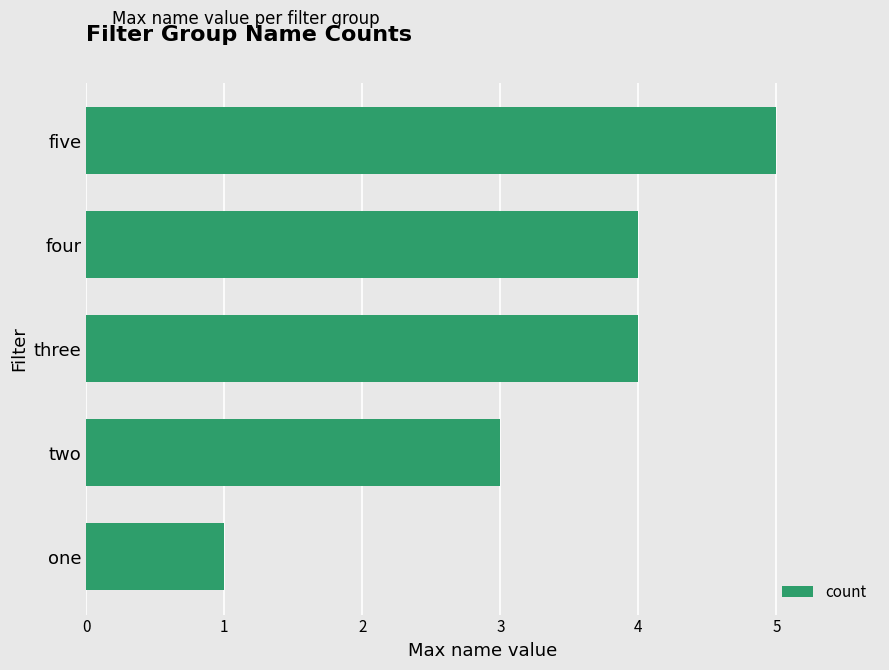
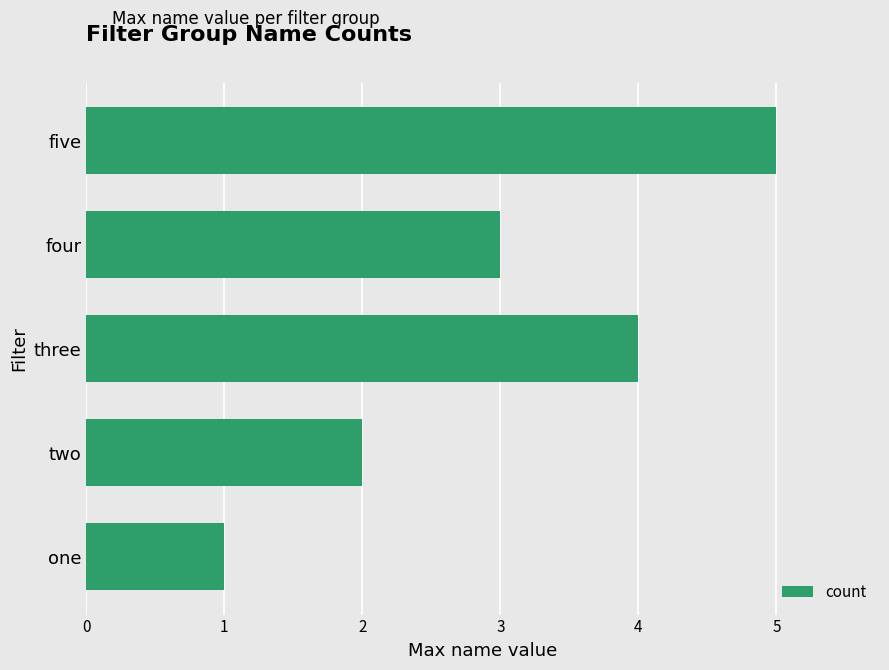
four: 4 -> 3
two: 3 -> 2
